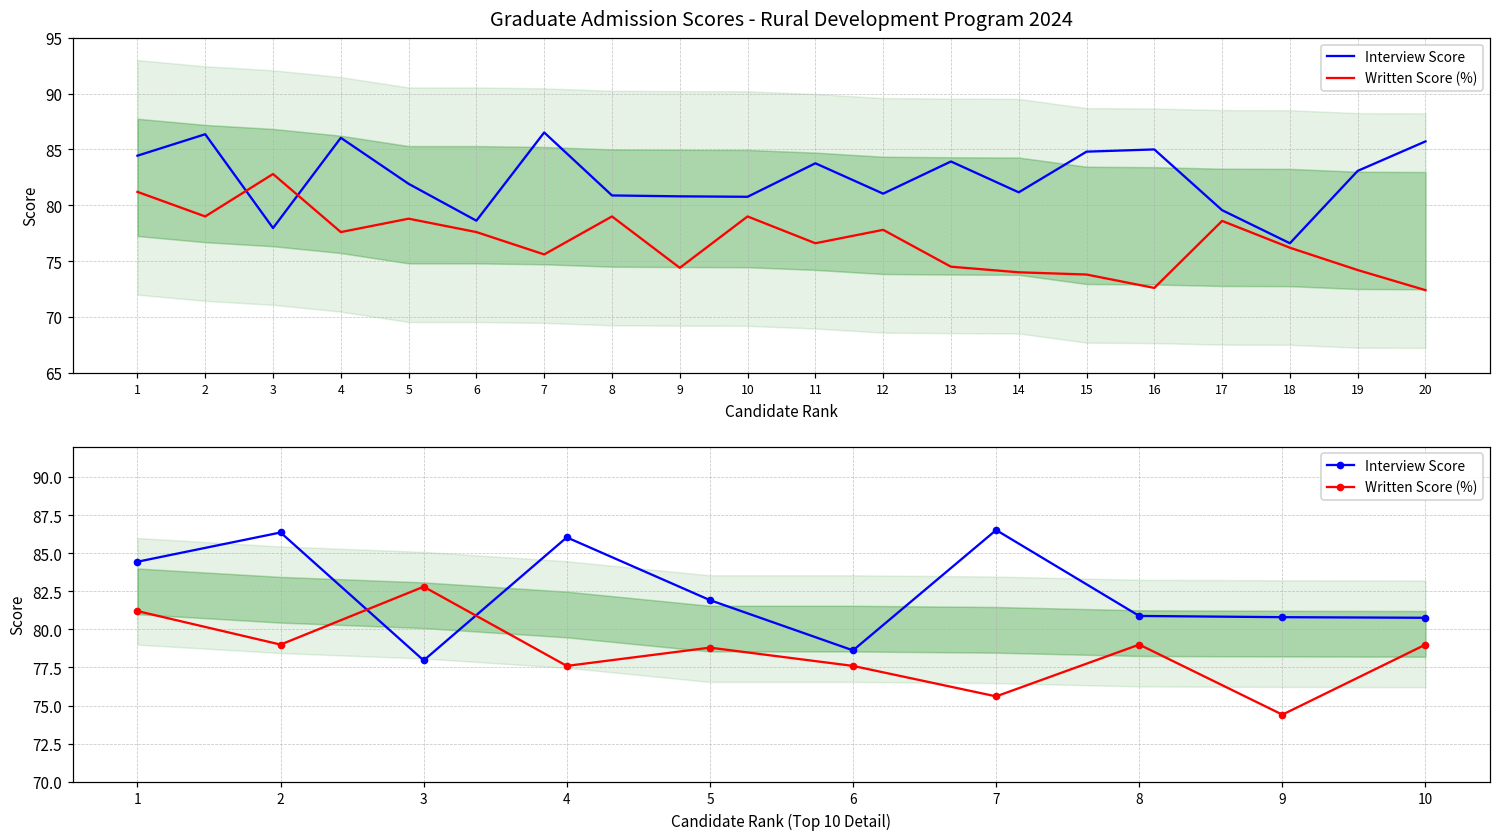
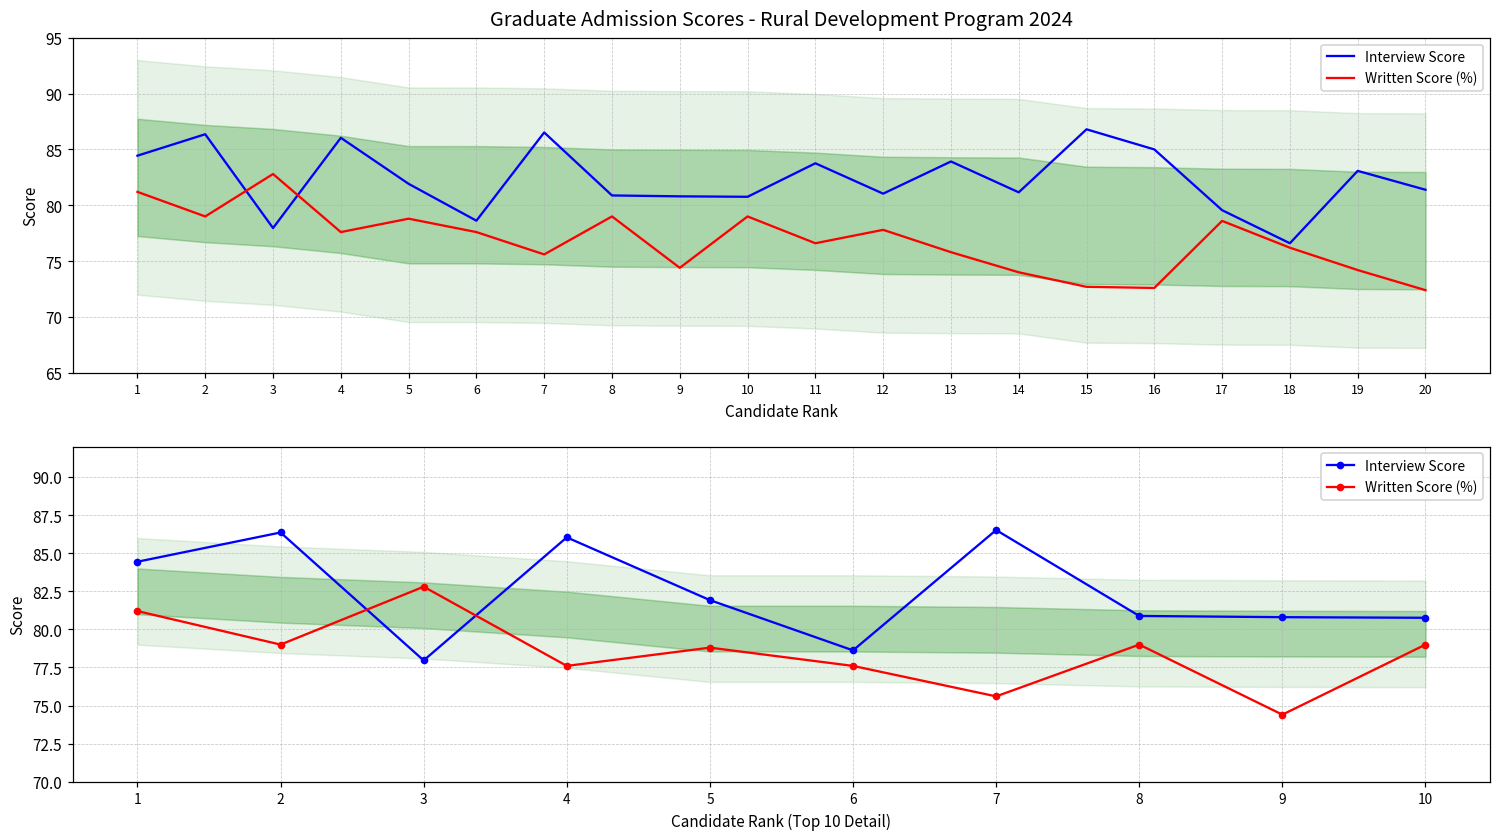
Graduate Admission Scores - Rural Development Program 2024, Written Score (%), 13: 74.5 -> 75.8
Graduate Admission Scores - Rural Development Program 2024, Interview Score, 15: 84.8 -> 86.8
Graduate Admission Scores - Rural Development Program 2024, Written Score (%), 15: 73.8 -> 72.7
Graduate Admission Scores - Rural Development Program 2024, Interview Score, 20: 85.7 -> 81.4
